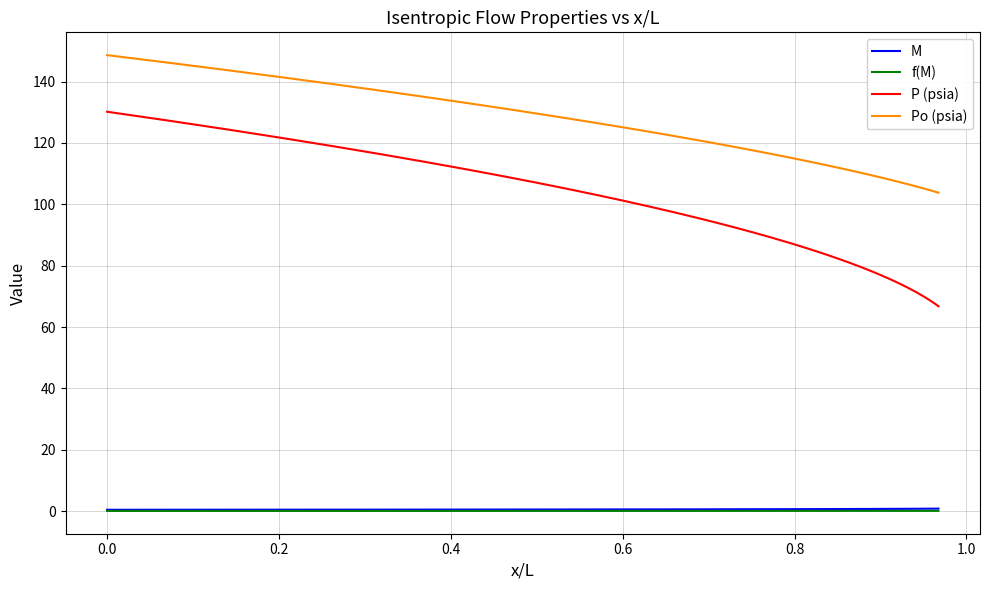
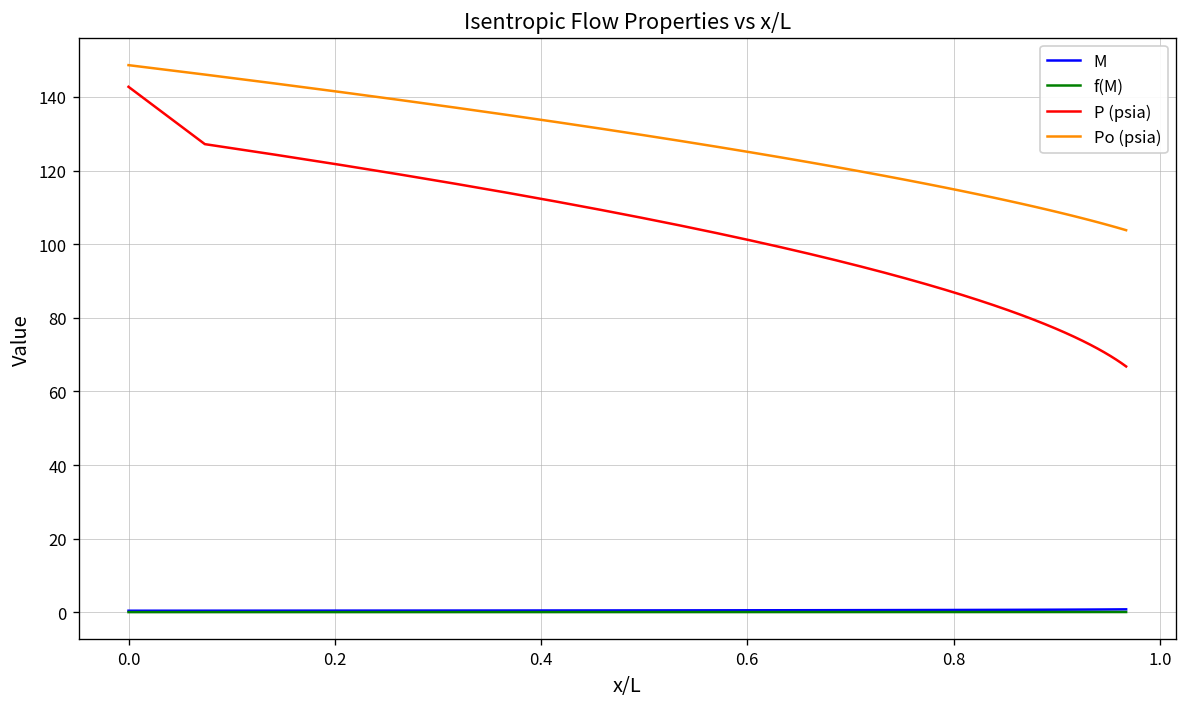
P (psia), 0.0: 130 -> 143
